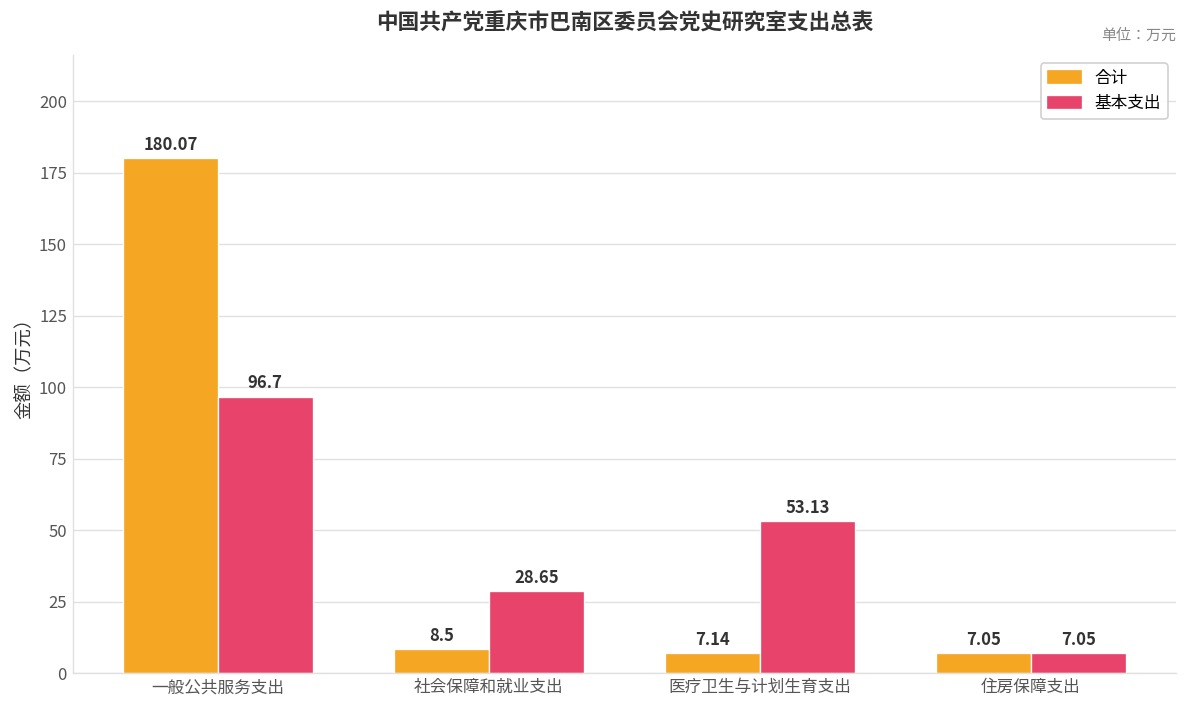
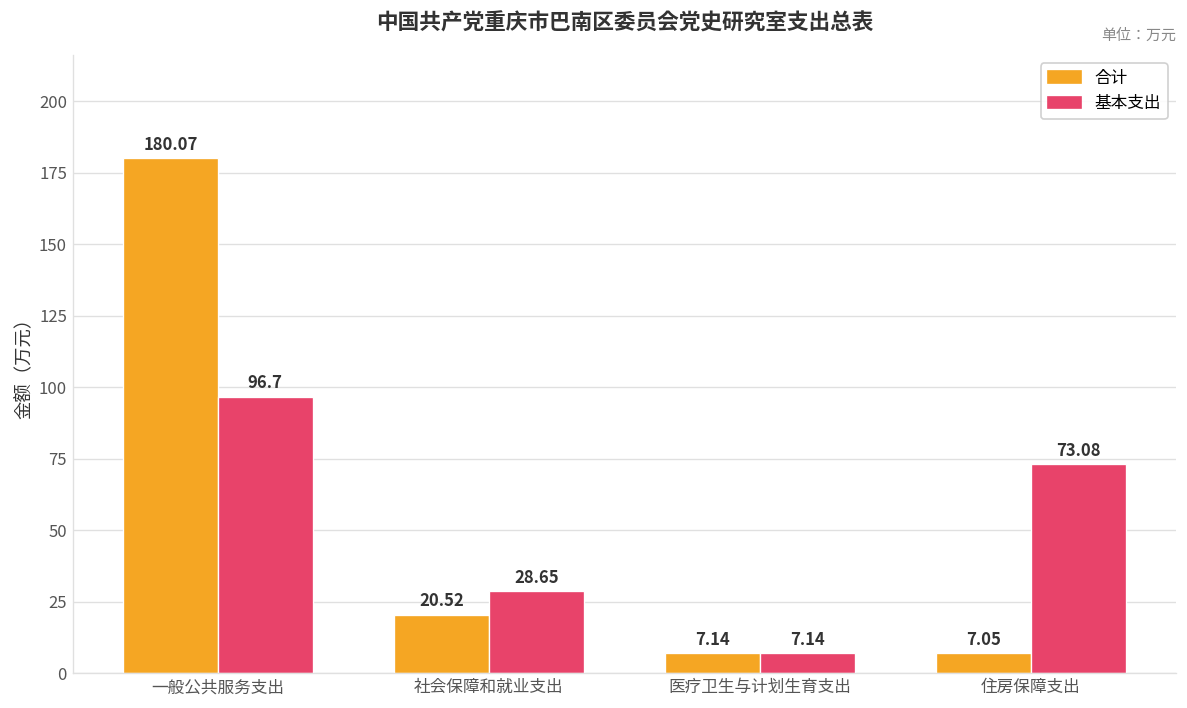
合计, 社会保障和就业支出: 8.5 -> 20.52
基本支出, 医疗卫生与计划生育支出: 53.13 -> 7.14
基本支出, 住房保障支出: 7.05 -> 73.08
